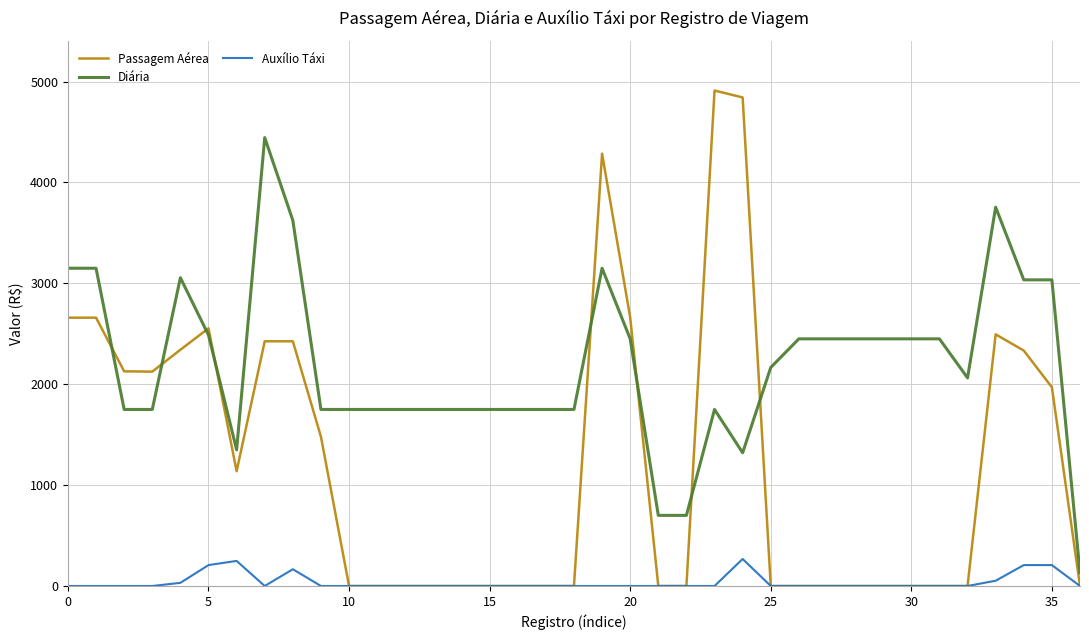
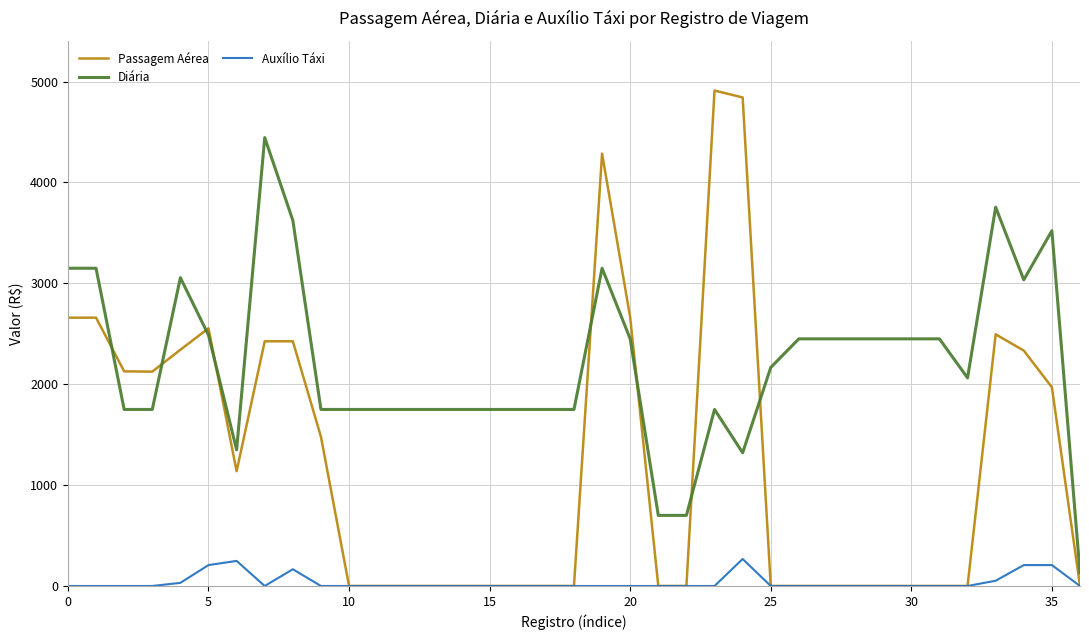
Diária, 35: 3030 -> 3520
